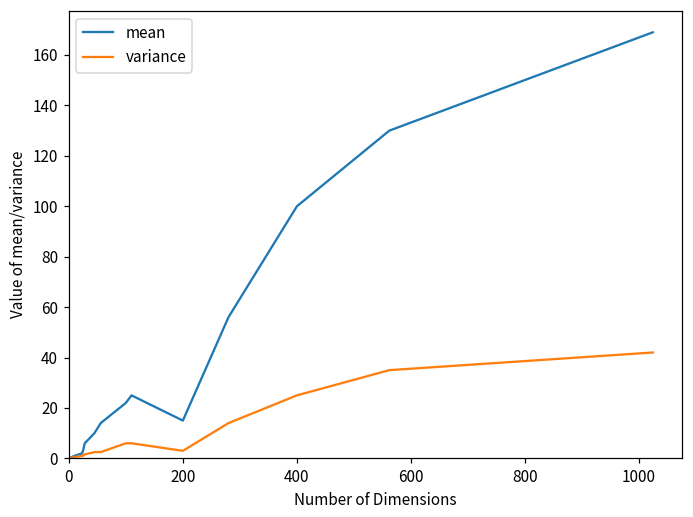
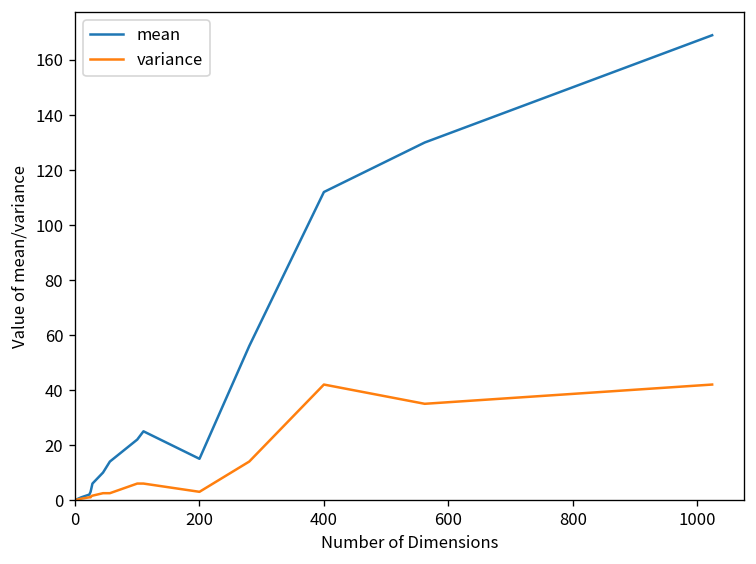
mean, 400: 100 -> 112
variance, 400: 25 -> 42
